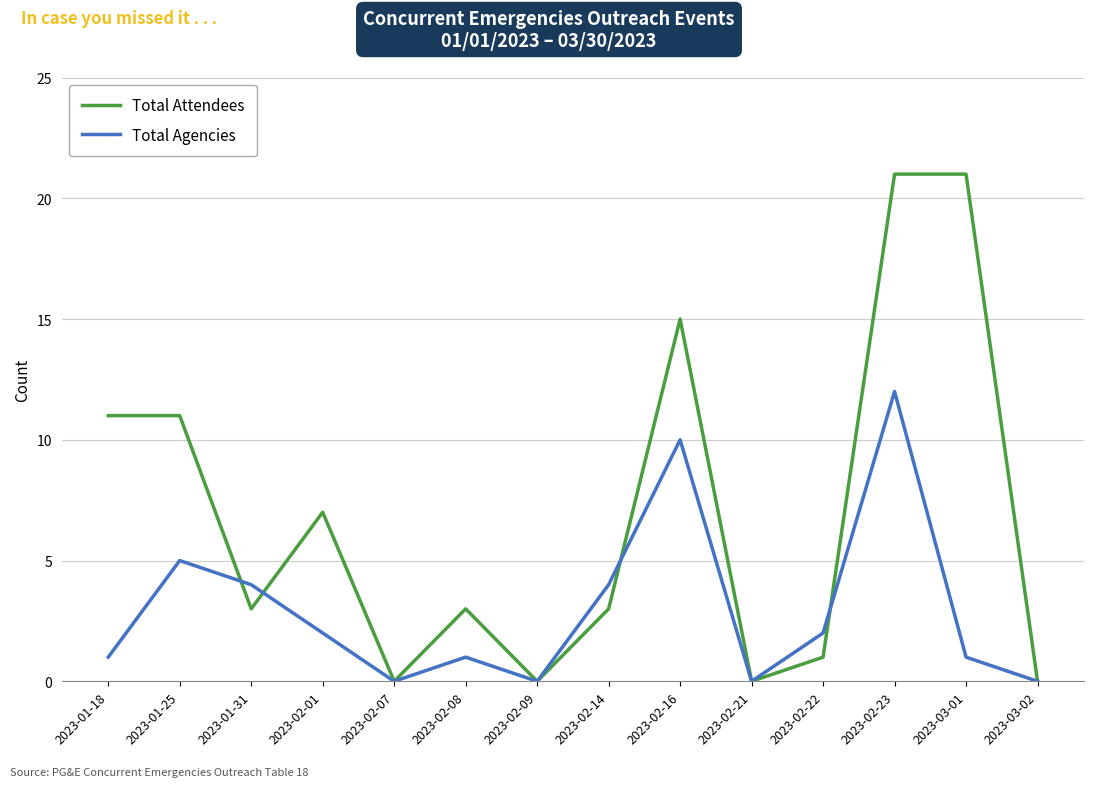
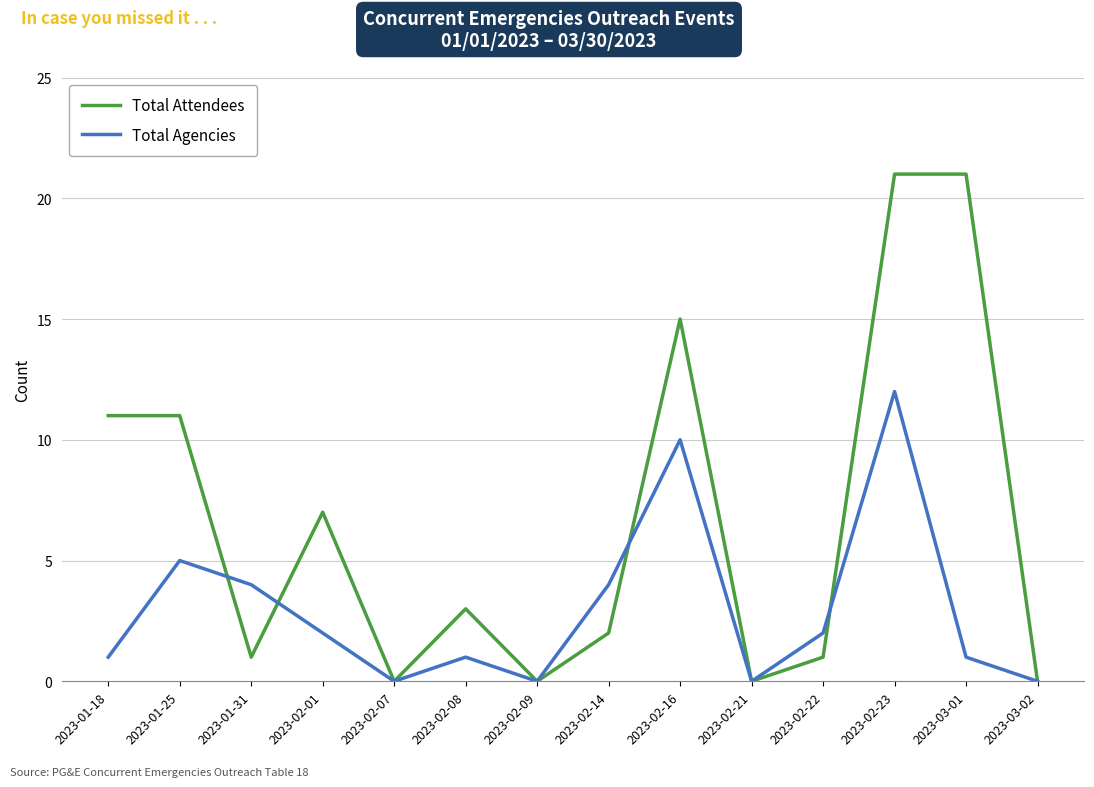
Total Attendees, 2023-01-31: 3 -> 1
Total Attendees, 2023-02-14: 3 -> 2
